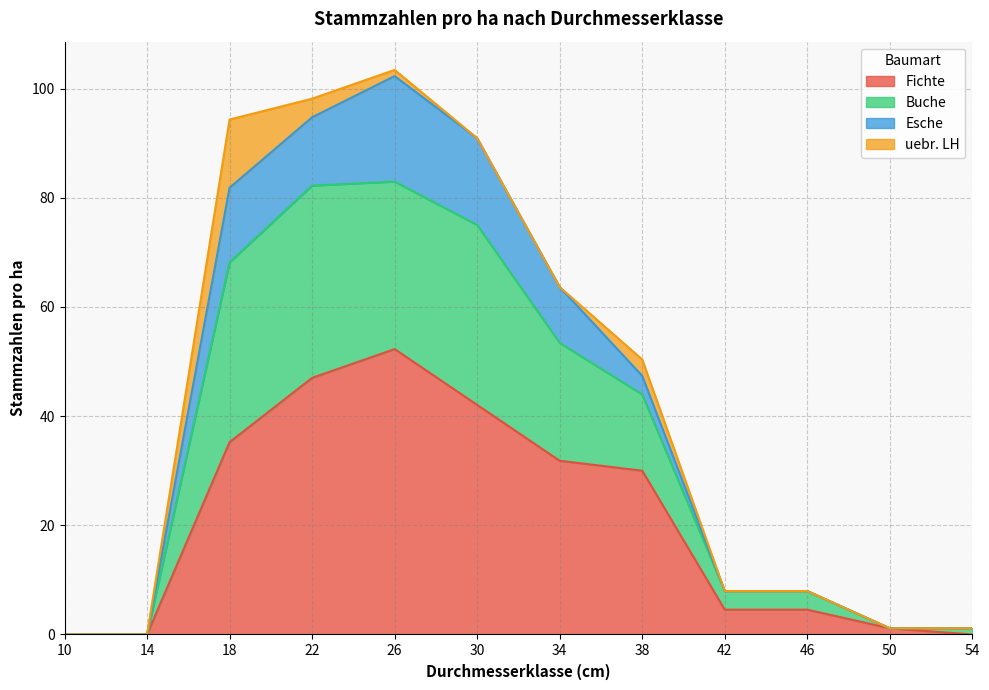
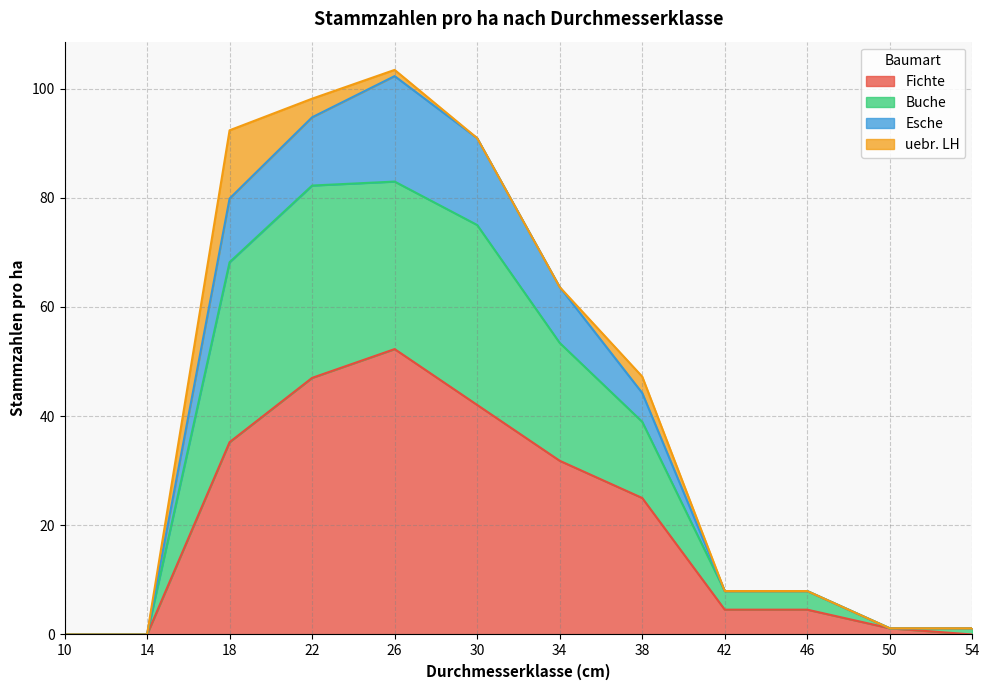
Esche, 18: 14 -> 12
Fichte, 38: 30 -> 25
Esche, 38: 3 -> 5
